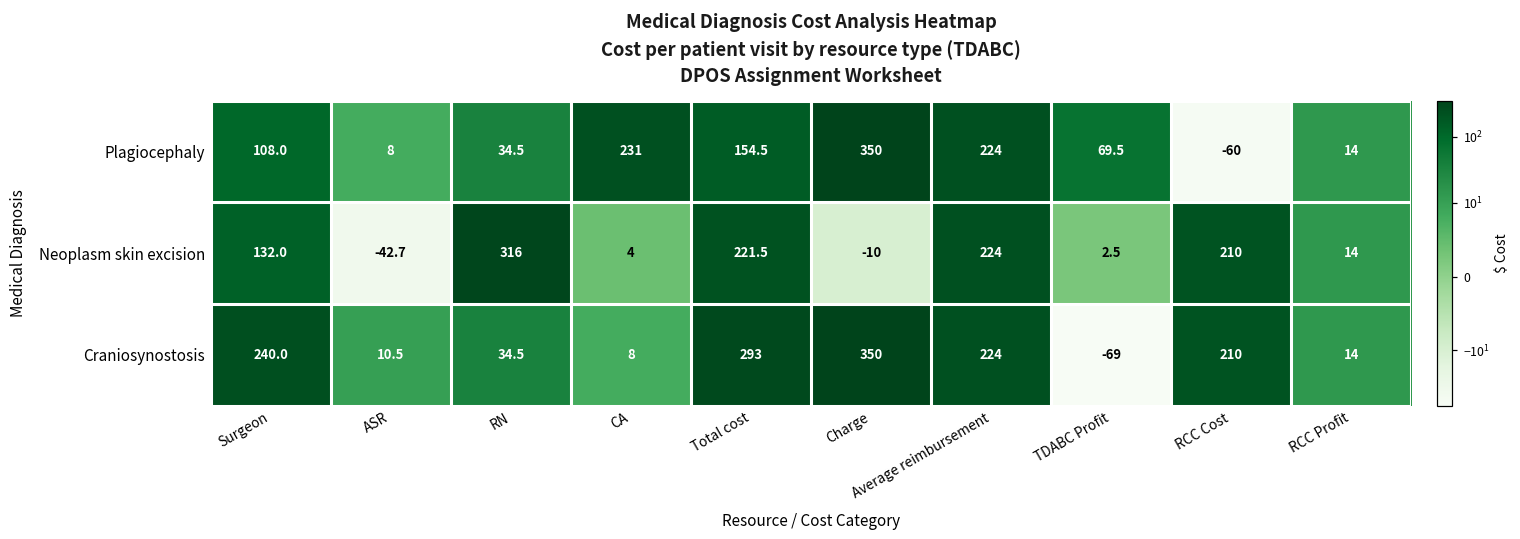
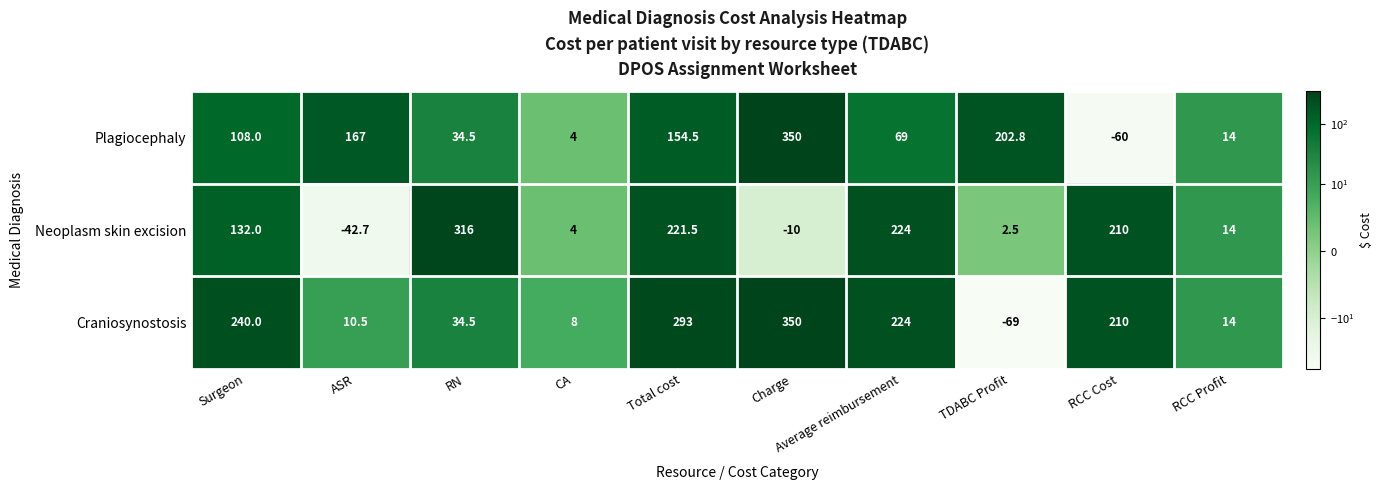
Plagiocephaly, ASR: 8 -> 167
Plagiocephaly, CA: 231 -> 4
Plagiocephaly, Average reimbursement: 224 -> 69
Plagiocephaly, TDABC Profit: 69.5 -> 202.8
